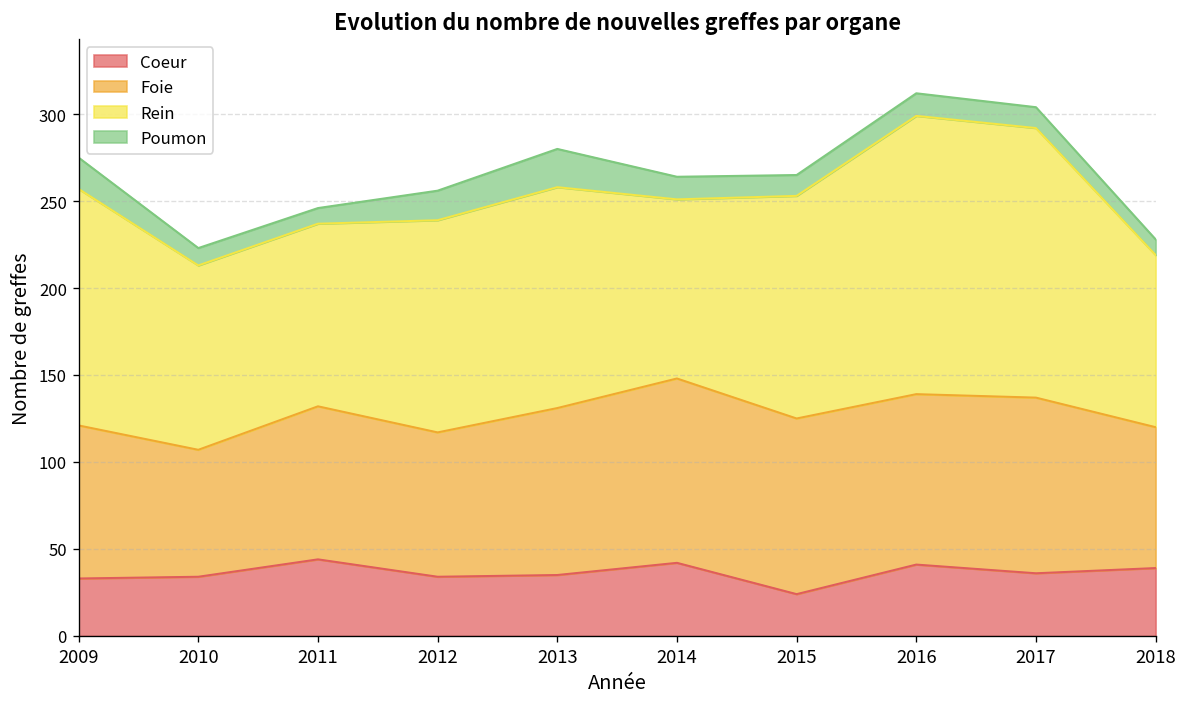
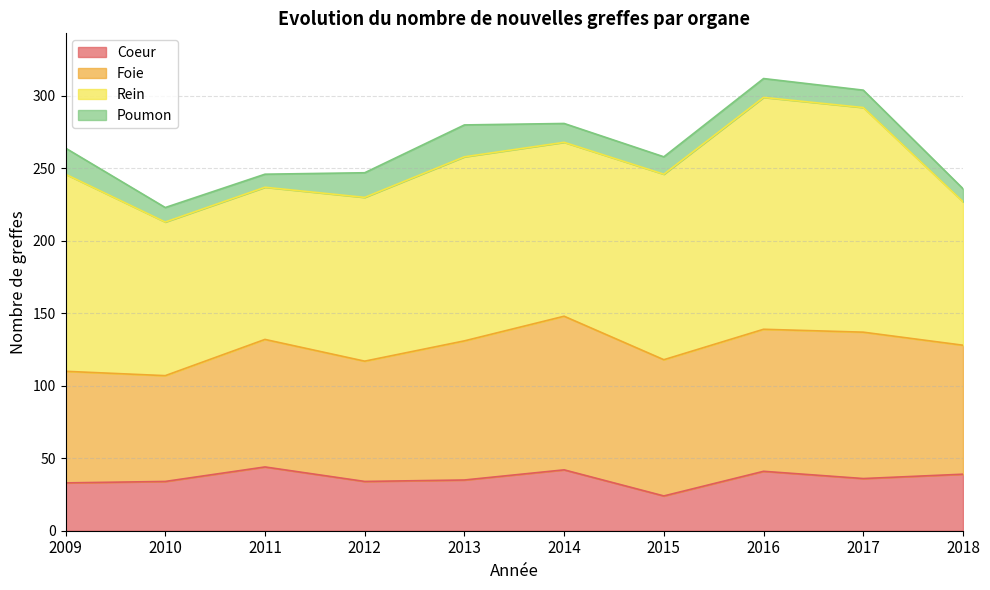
Foie, 2009: 88 -> 77
Rein, 2012: 122 -> 113
Rein, 2014: 103 -> 120
Foie, 2015: 101 -> 94
Foie, 2018: 81 -> 89
